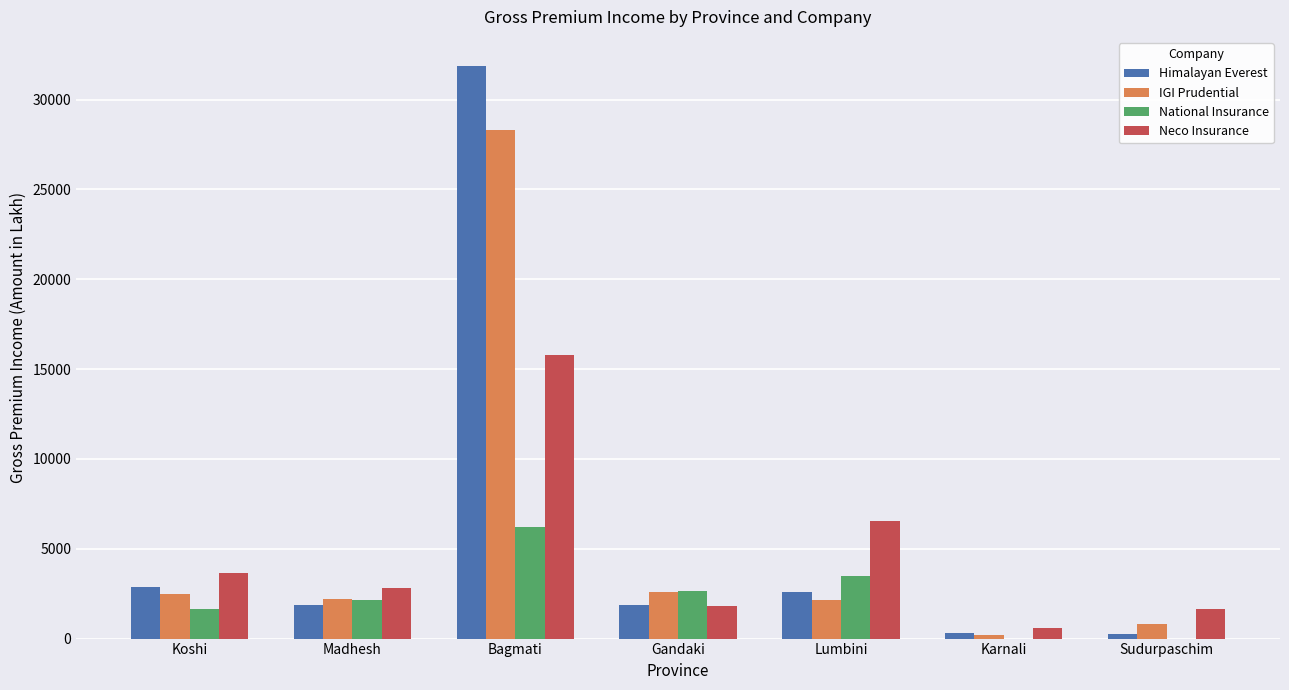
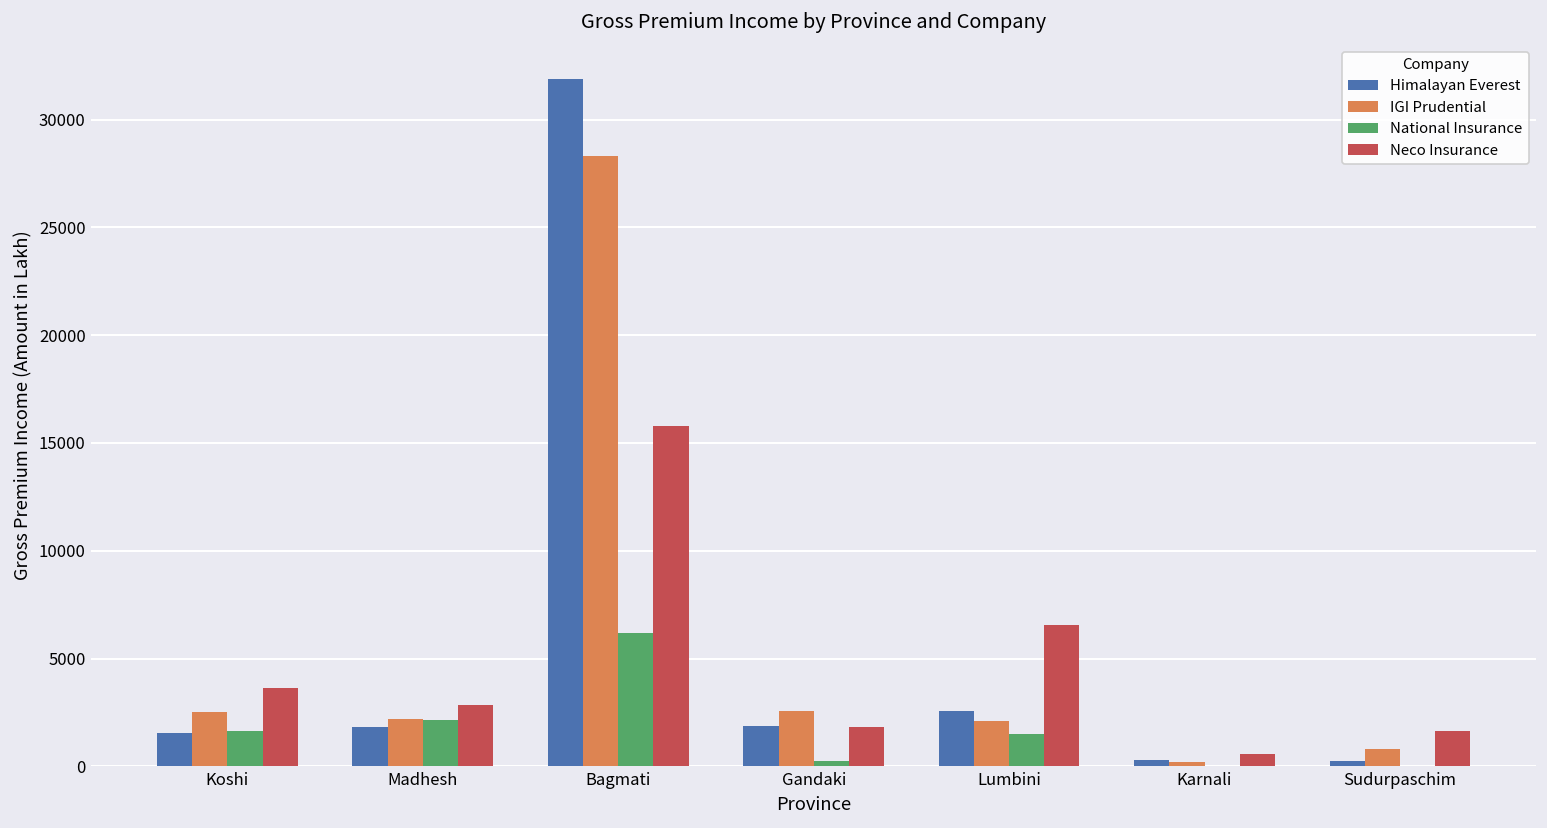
Himalayan Everest, Koshi: 2800 -> 1500
National Insurance, Gandaki: 2700 -> 200
National Insurance, Lumbini: 3500 -> 1500
